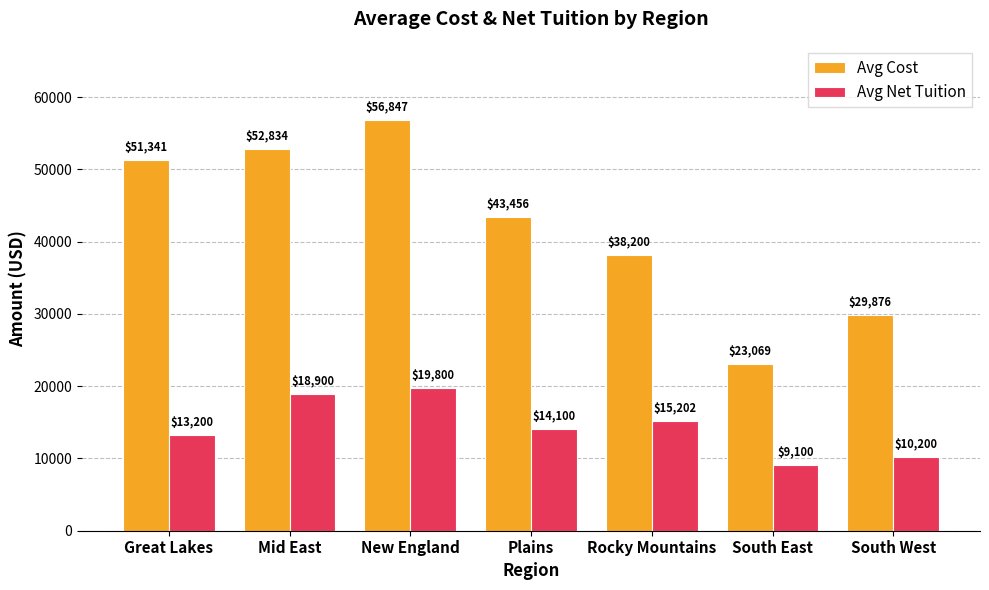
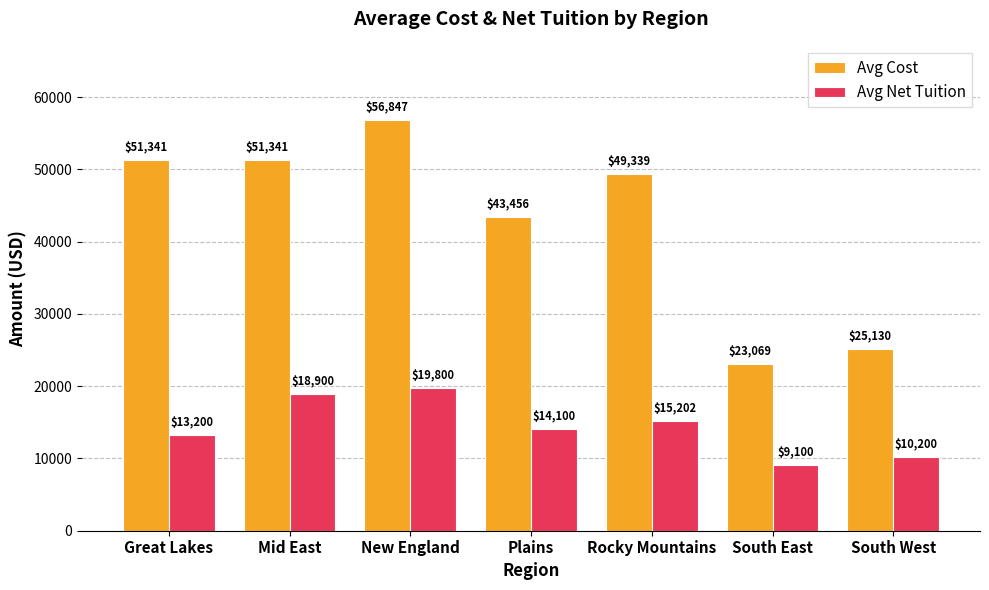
Avg Cost, Mid East: $52,834 -> $51,341
Avg Cost, Rocky Mountains: $38,200 -> $49,339
Avg Cost, South West: $29,876 -> $25,130
